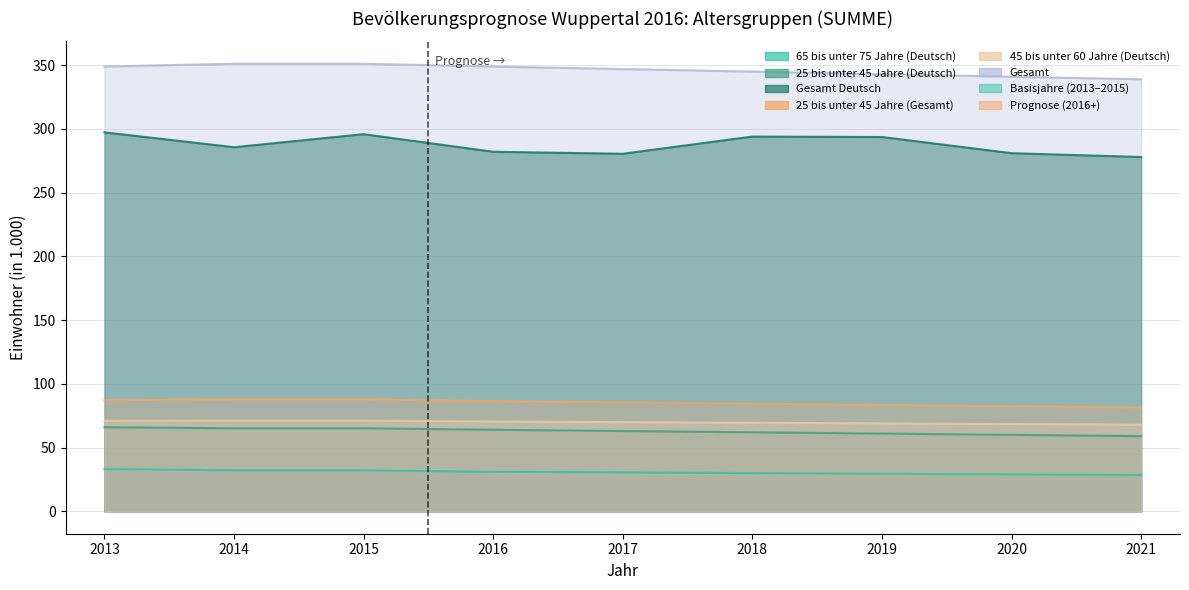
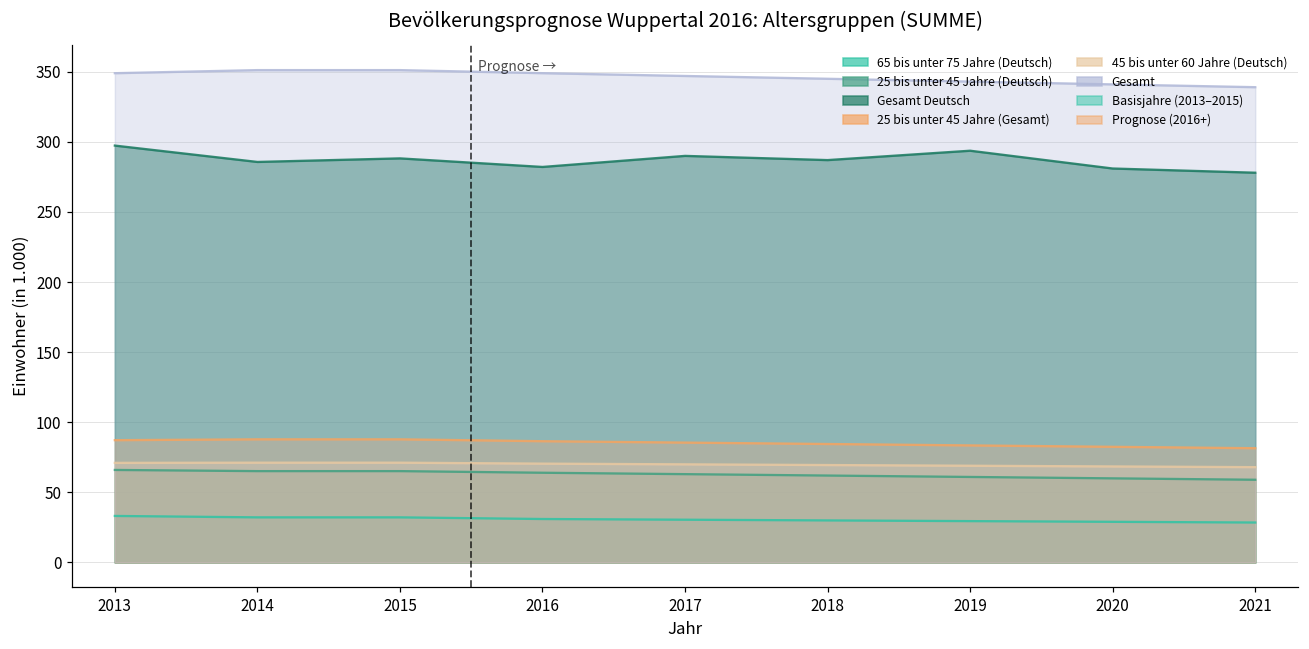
Gesamt Deutsch, 2015: 296 -> 288
Gesamt Deutsch, 2017: 281 -> 290
Gesamt Deutsch, 2018: 294 -> 287
